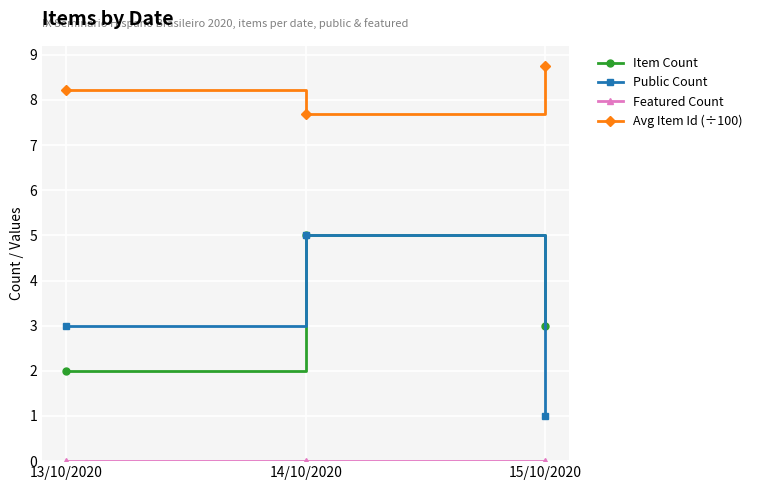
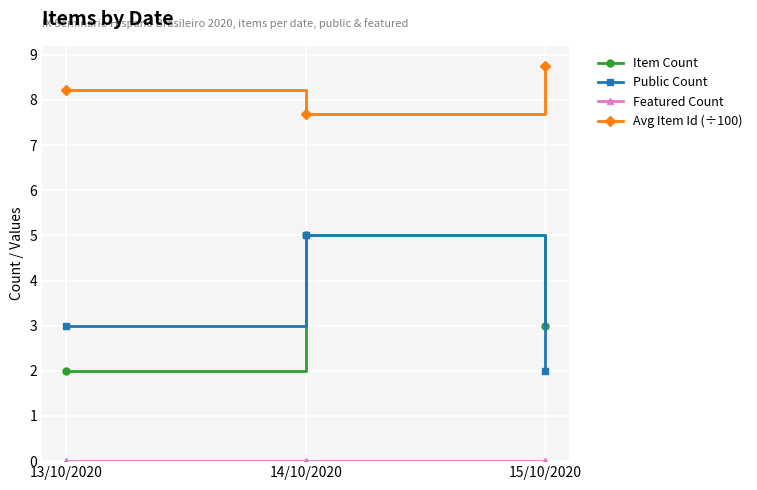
Public Count, 15/10/2020: 1 -> 2
